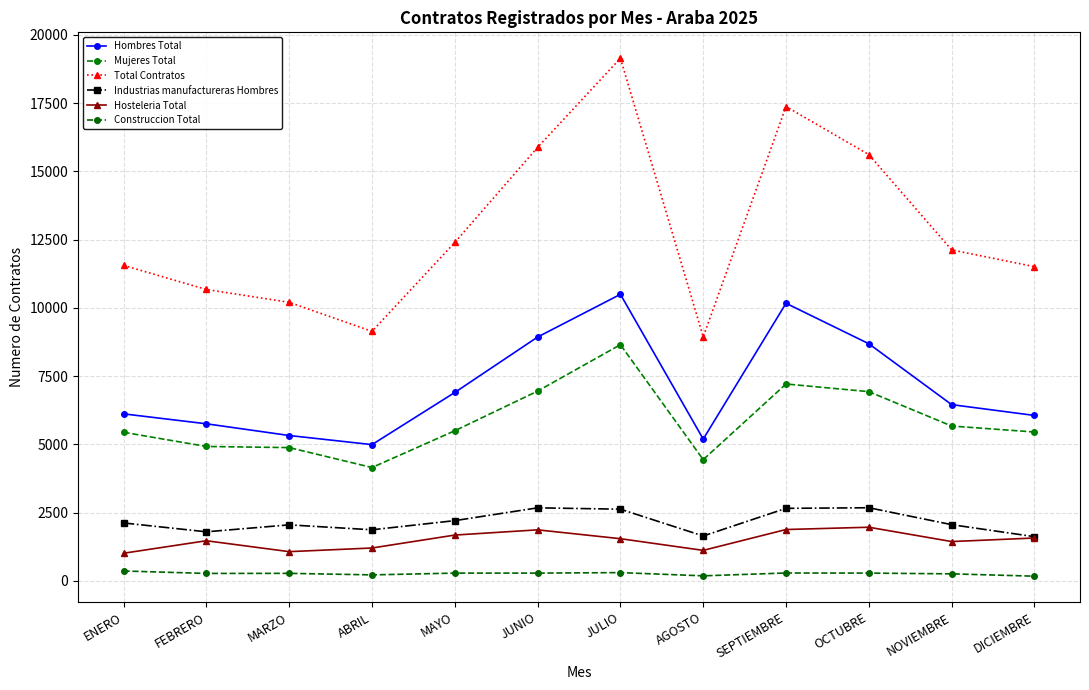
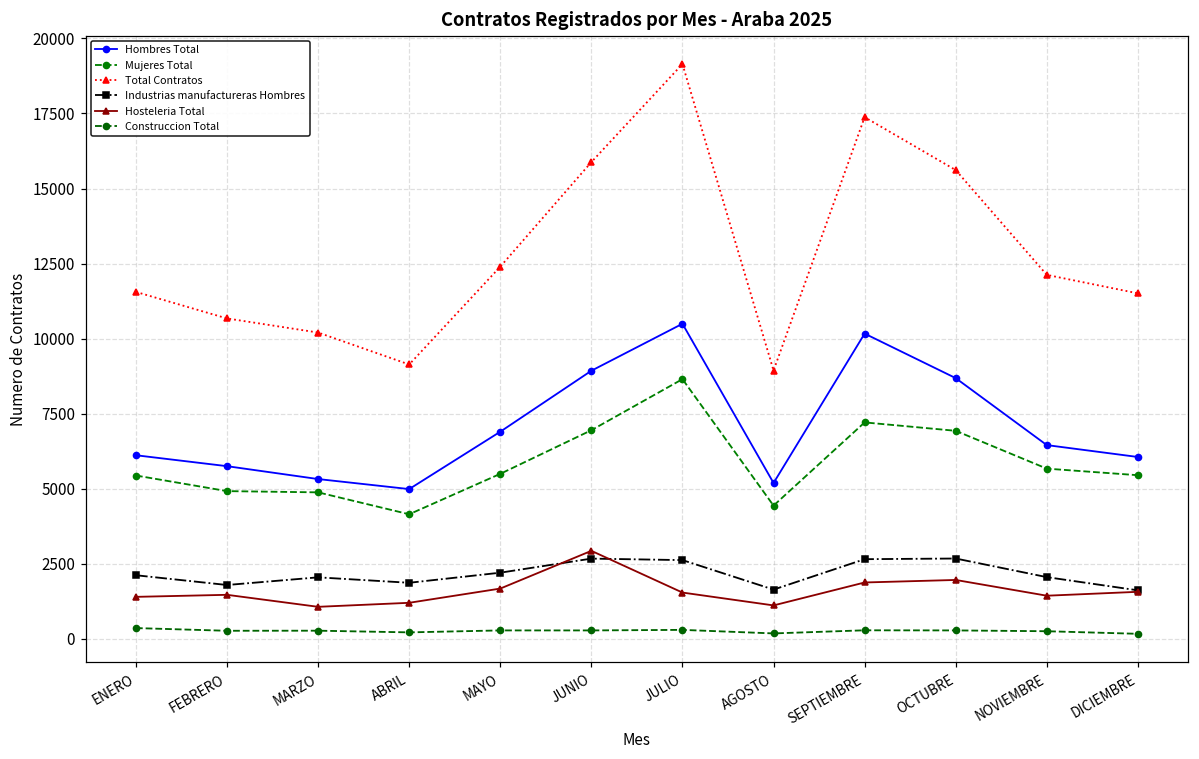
Hosteleria Total, ENERO: 1000 -> 1400
Hosteleria Total, JUNIO: 1900 -> 2900
